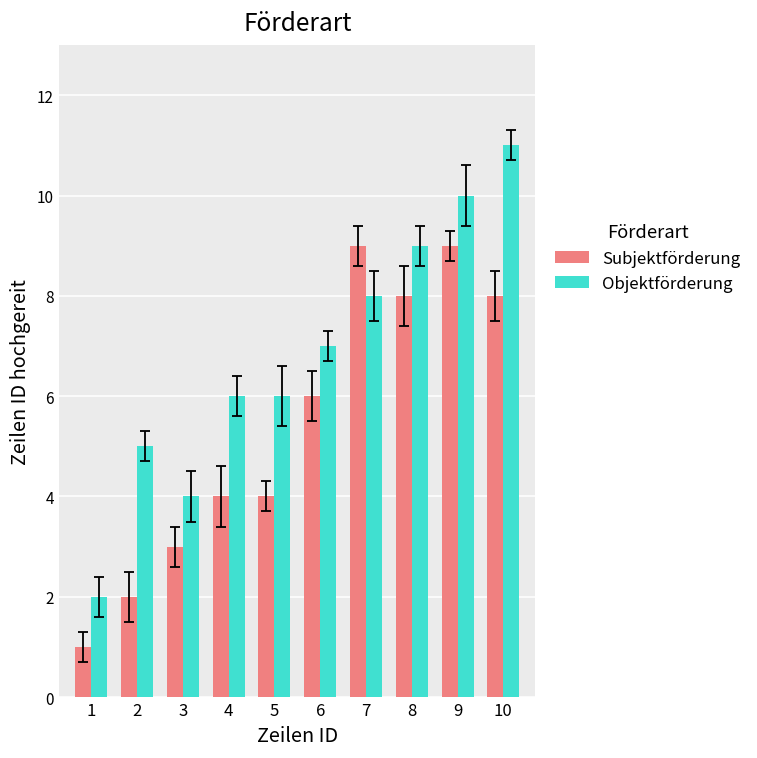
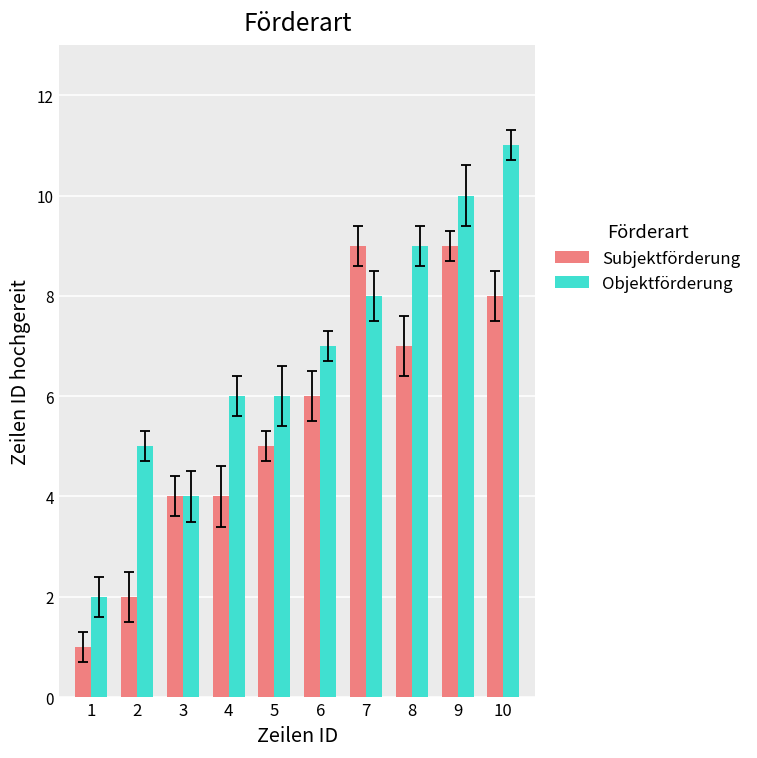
Subjektförderung, 3: 3 -> 4
Subjektförderung, 5: 4 -> 5
Subjektförderung, 8: 8 -> 7
